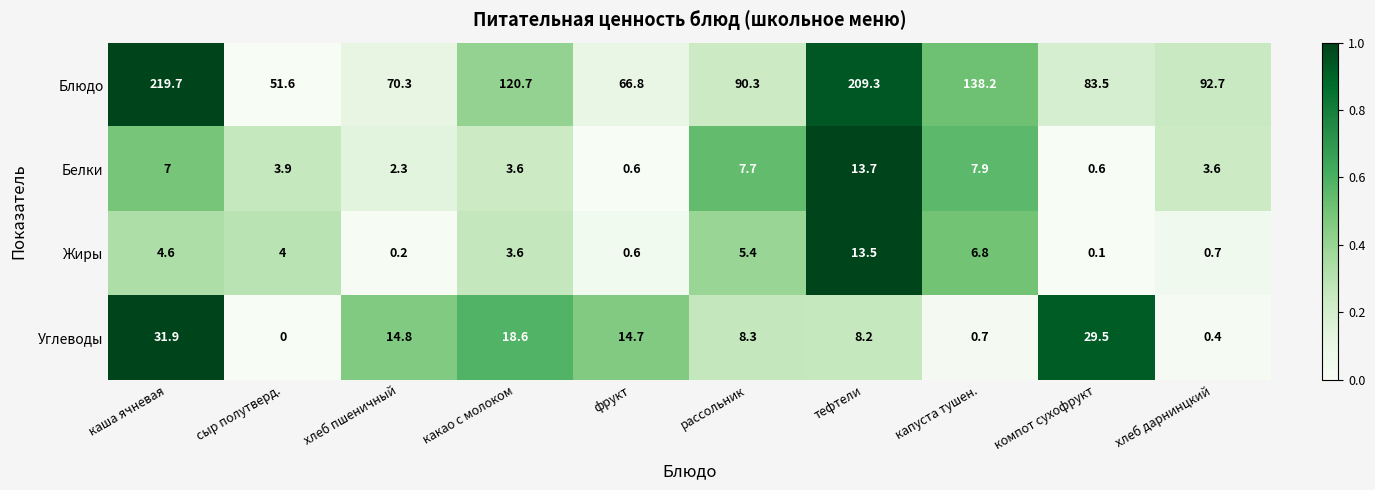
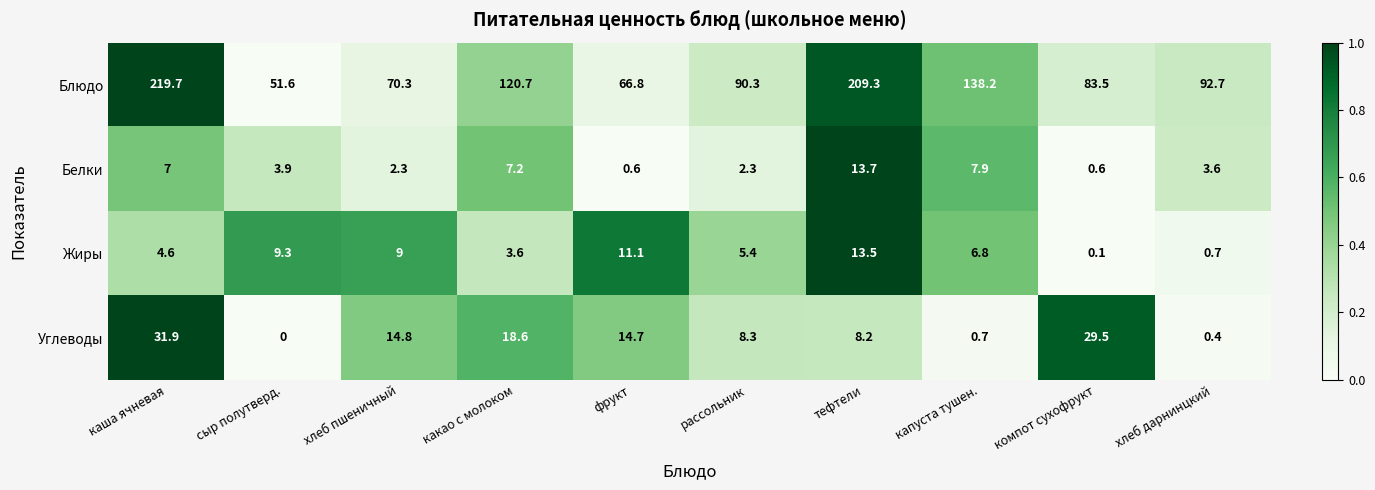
Белки, какао с молоком: 3.6 -> 7.2
Белки, рассольник: 7.7 -> 2.3
Жиры, сыр полутверд.: 4 -> 9.3
Жиры, хлеб пшеничный: 0.2 -> 9
Жиры, фрукт: 0.6 -> 11.1
